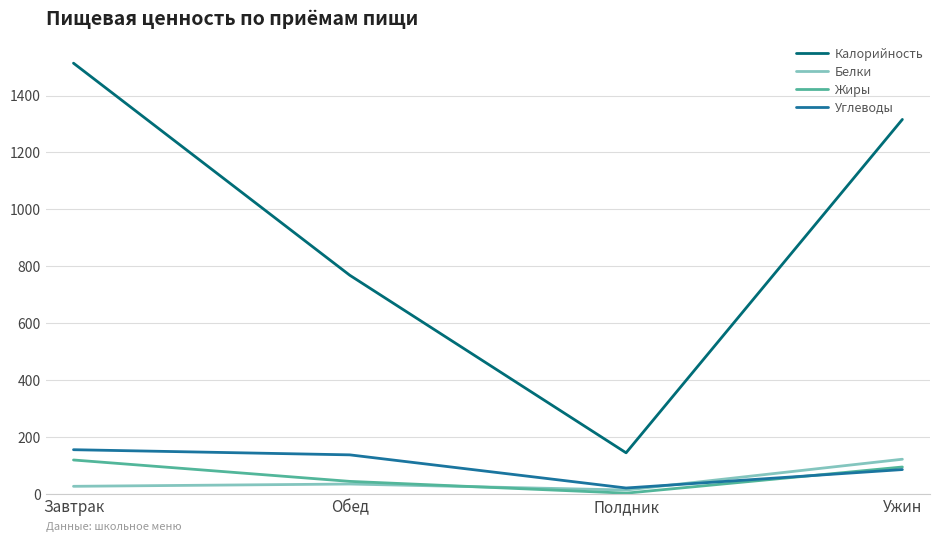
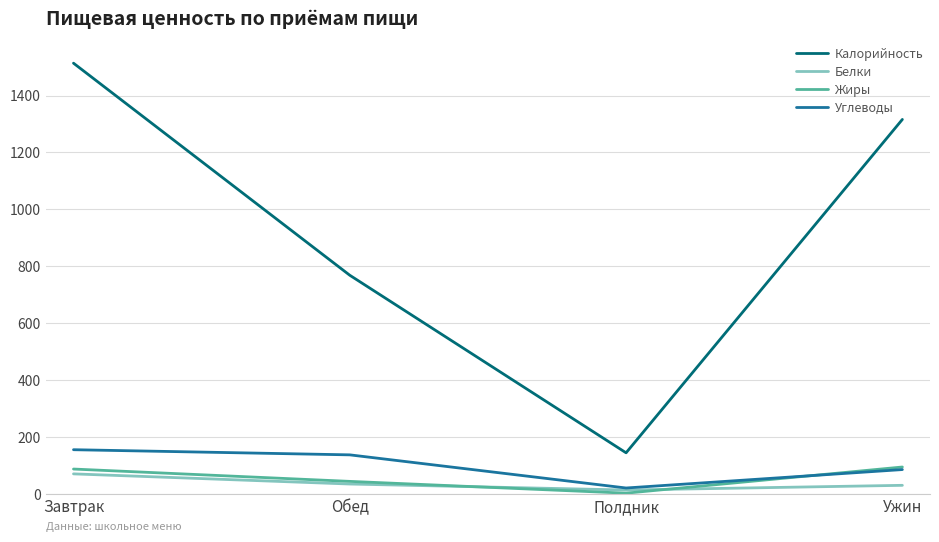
Белки, Завтрак: 30 -> 70
Жиры, Завтрак: 120 -> 90
Белки, Ужин: 120 -> 30
